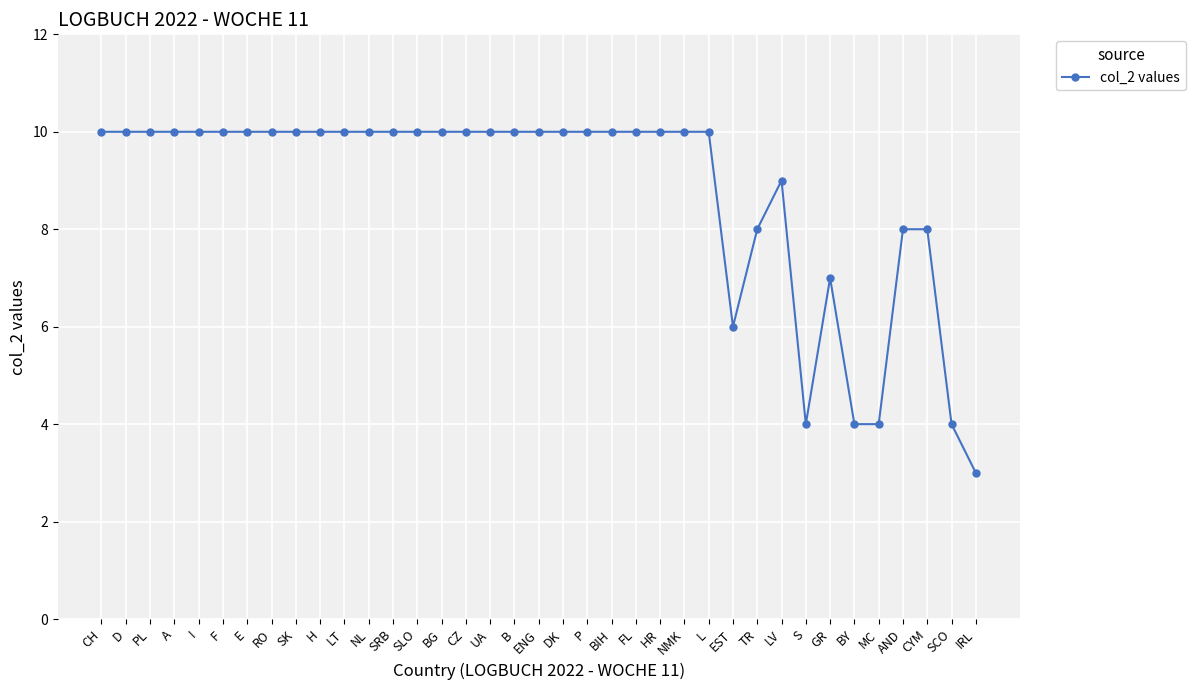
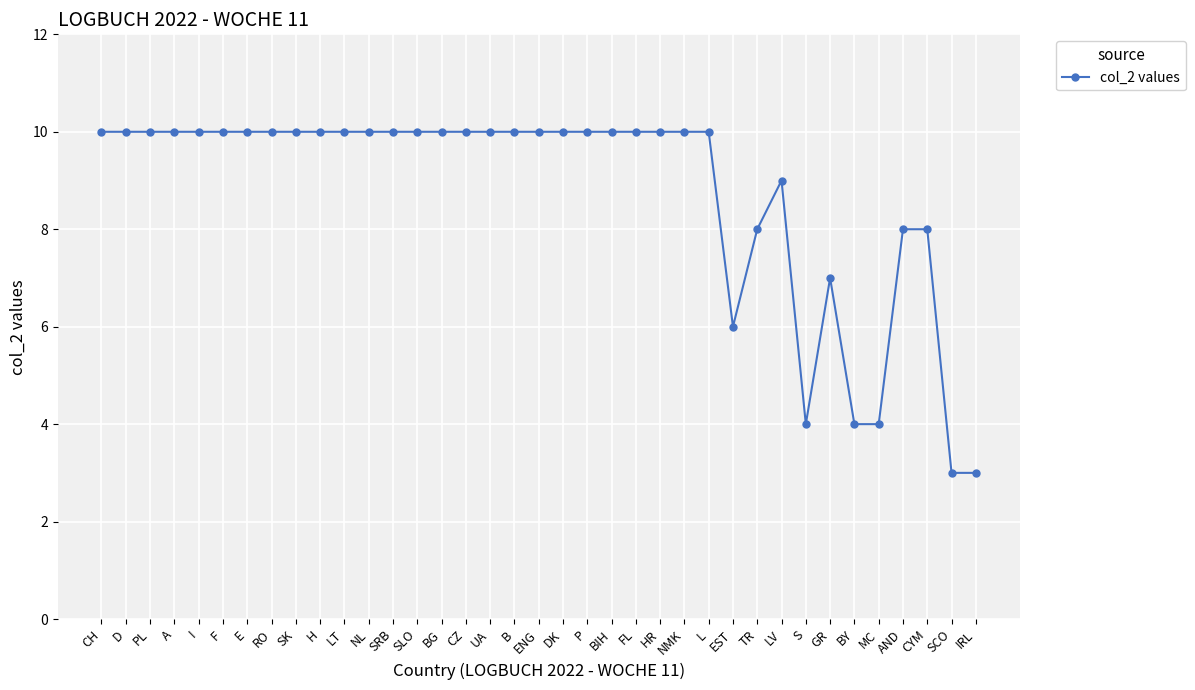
SCO: 4 -> 3
